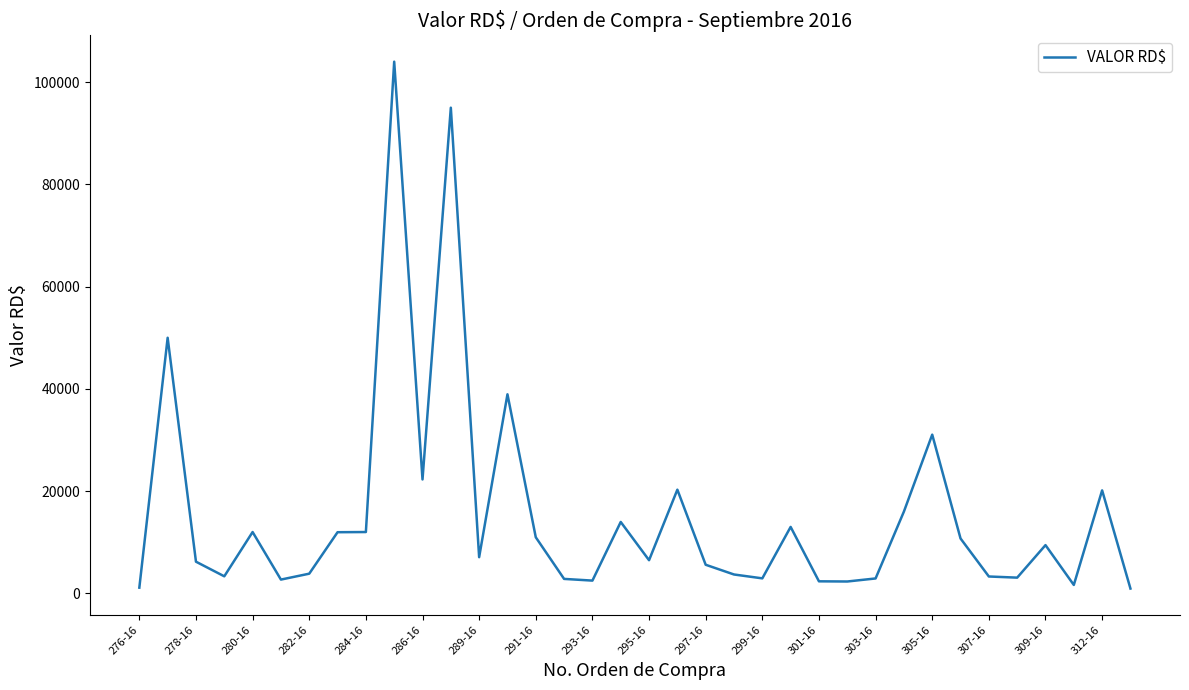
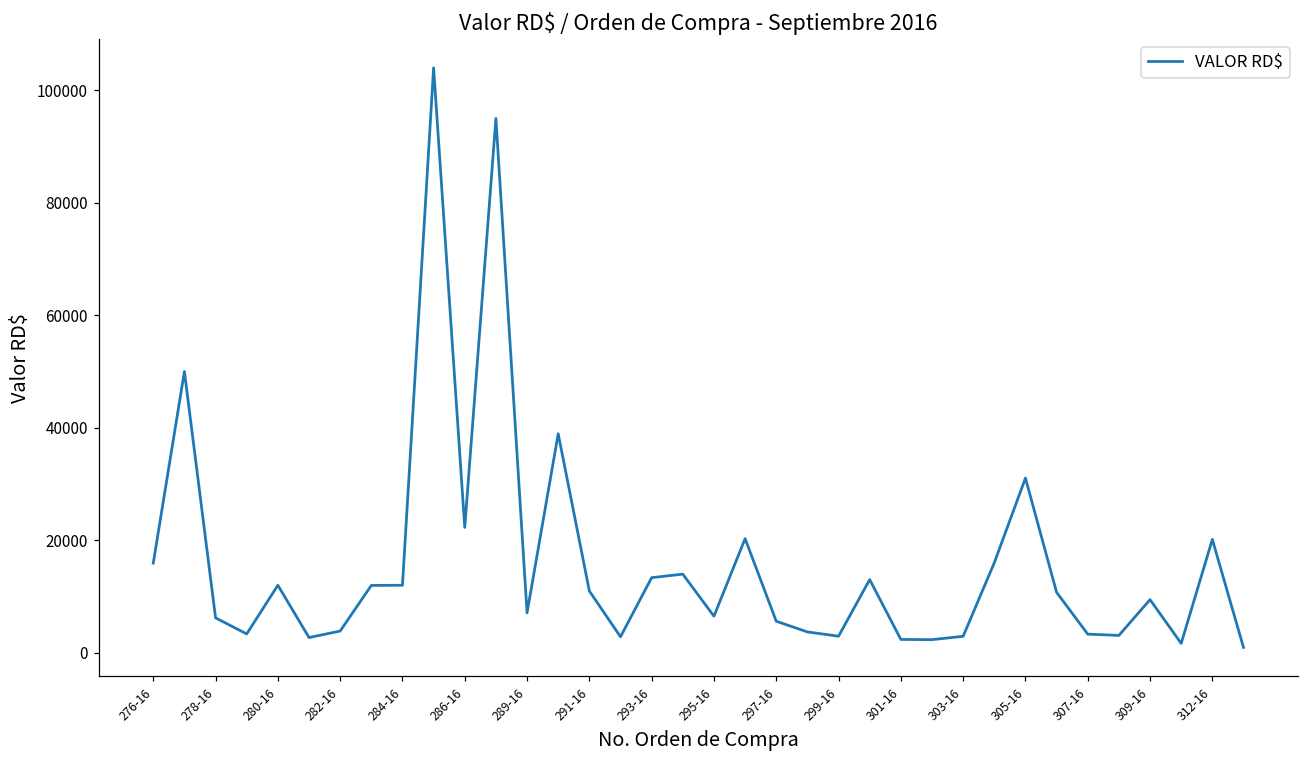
276-16: 1000 -> 16000
293-16: 3000 -> 13000
